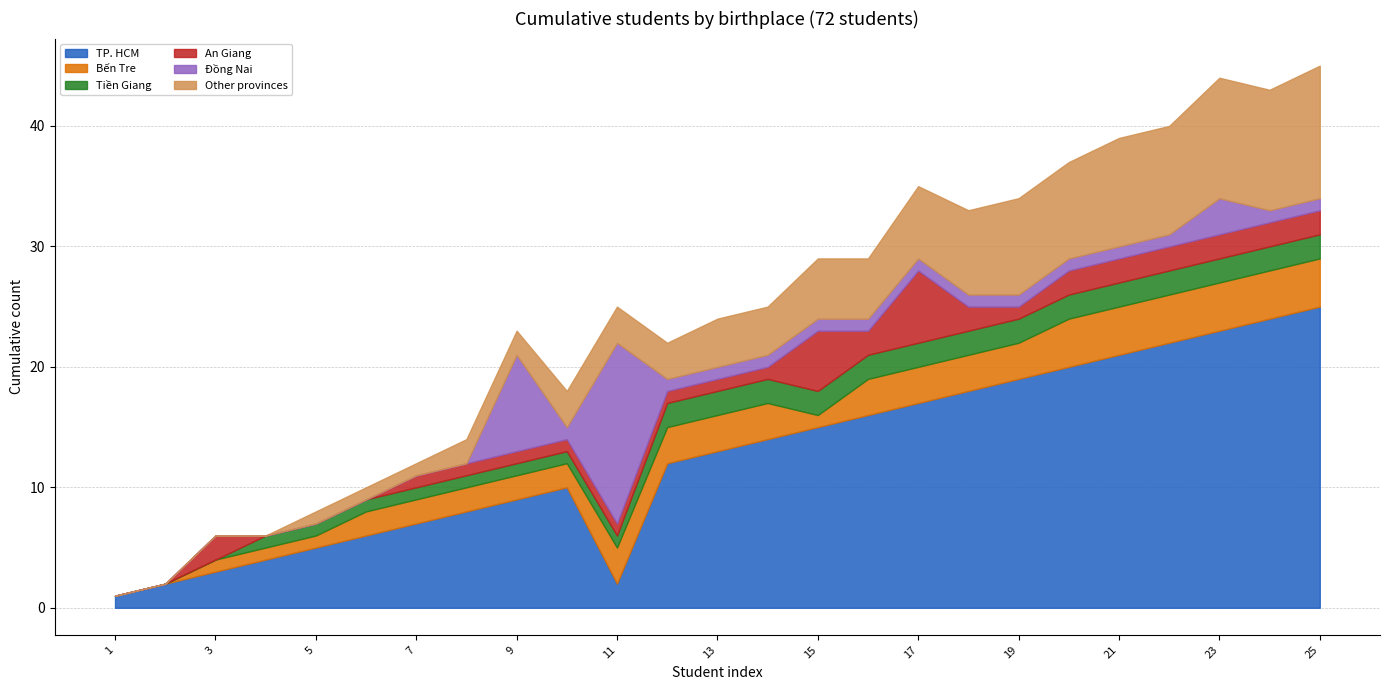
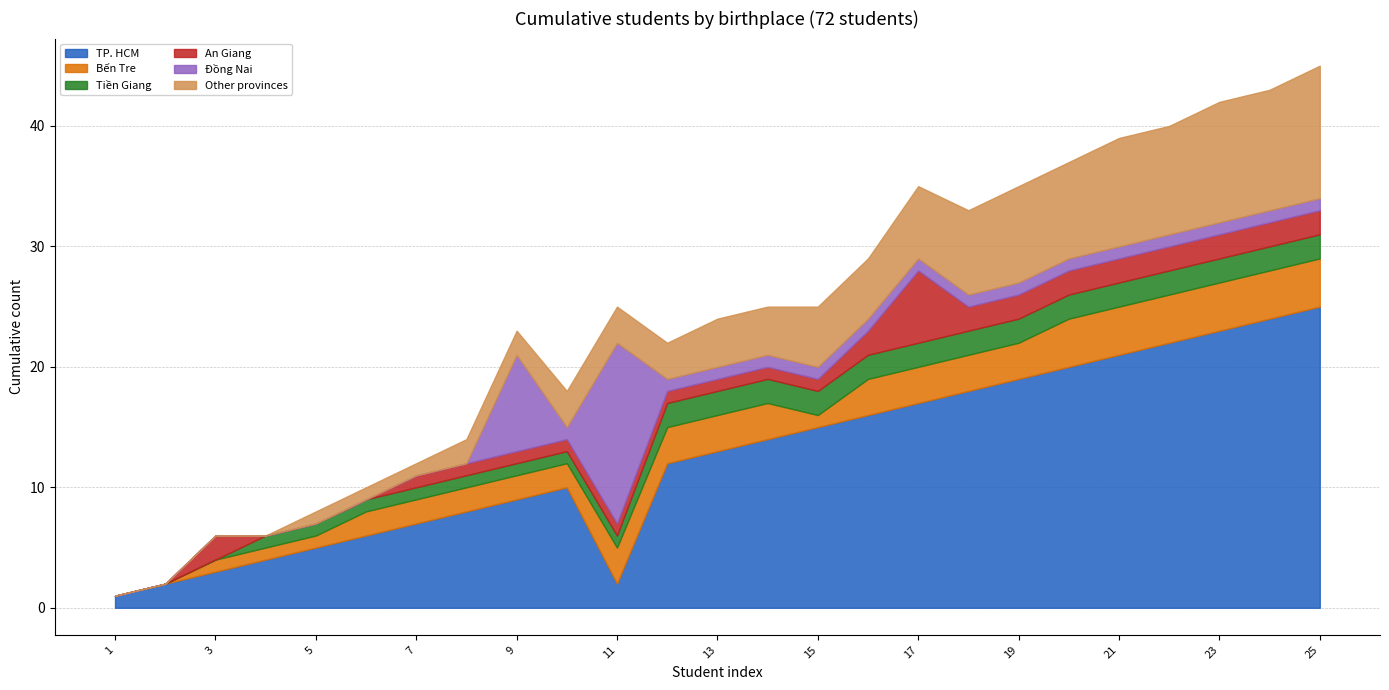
An Giang, 15: 5 -> 1
An Giang, 19: 1 -> 2
Đồng Nai, 23: 3 -> 1
